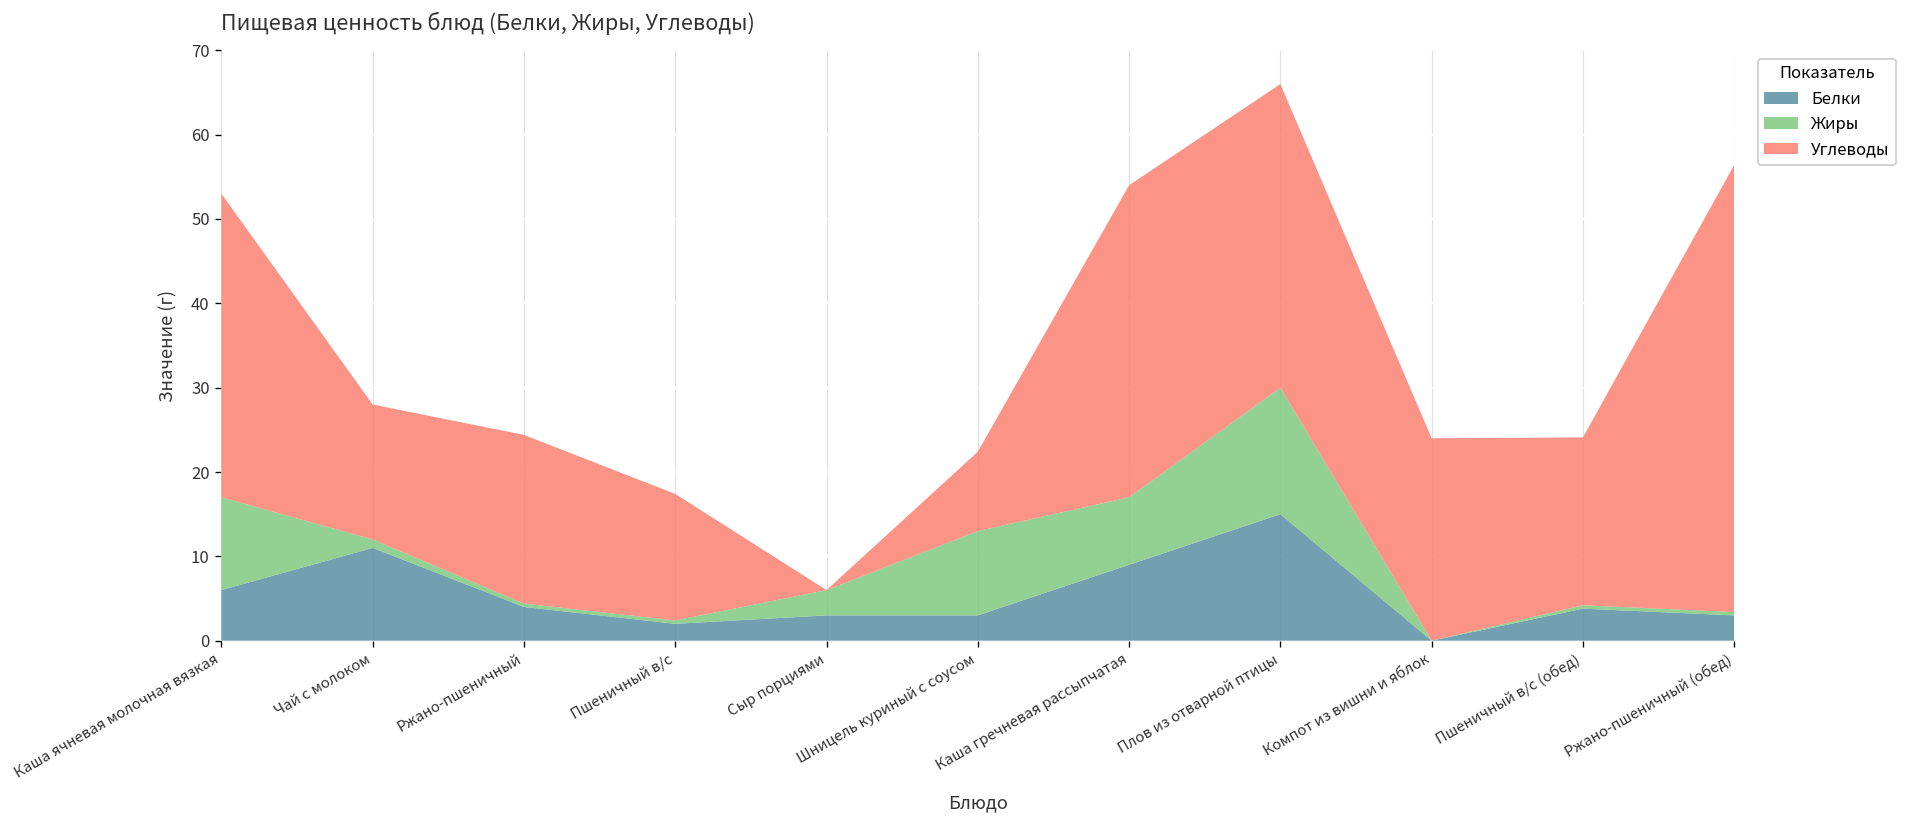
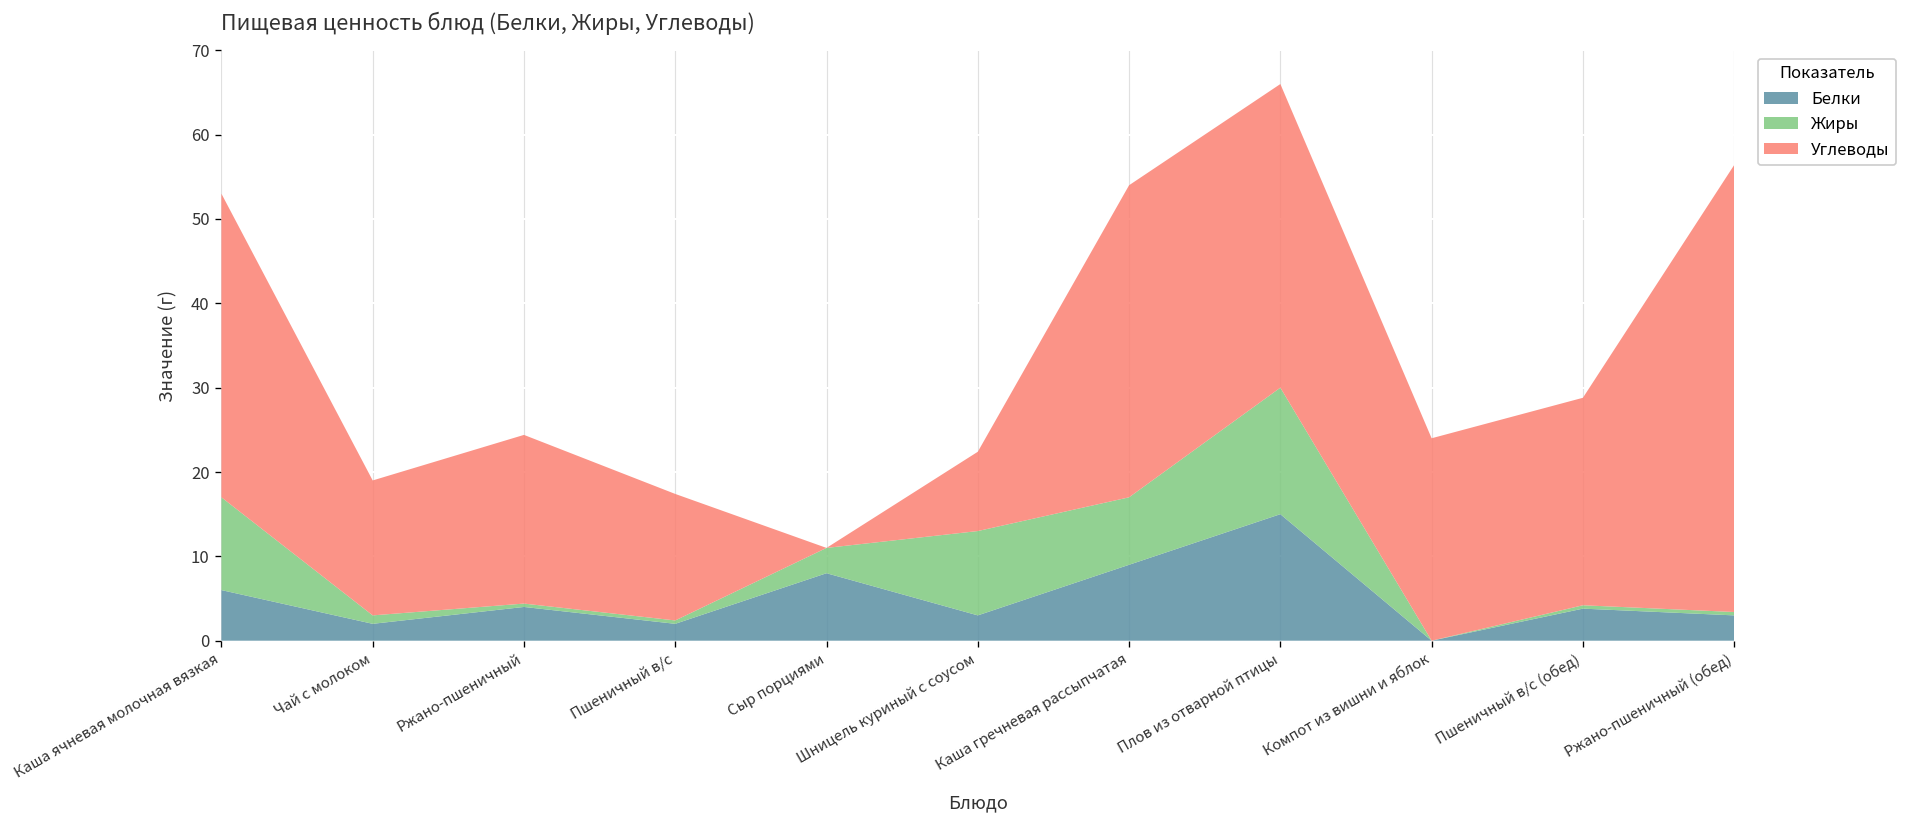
Белки, Чай с молоком: 11 -> 2
Белки, Сыр порциями: 3 -> 8
Углеводы, Пшеничный в/с (обед): 20 -> 25
